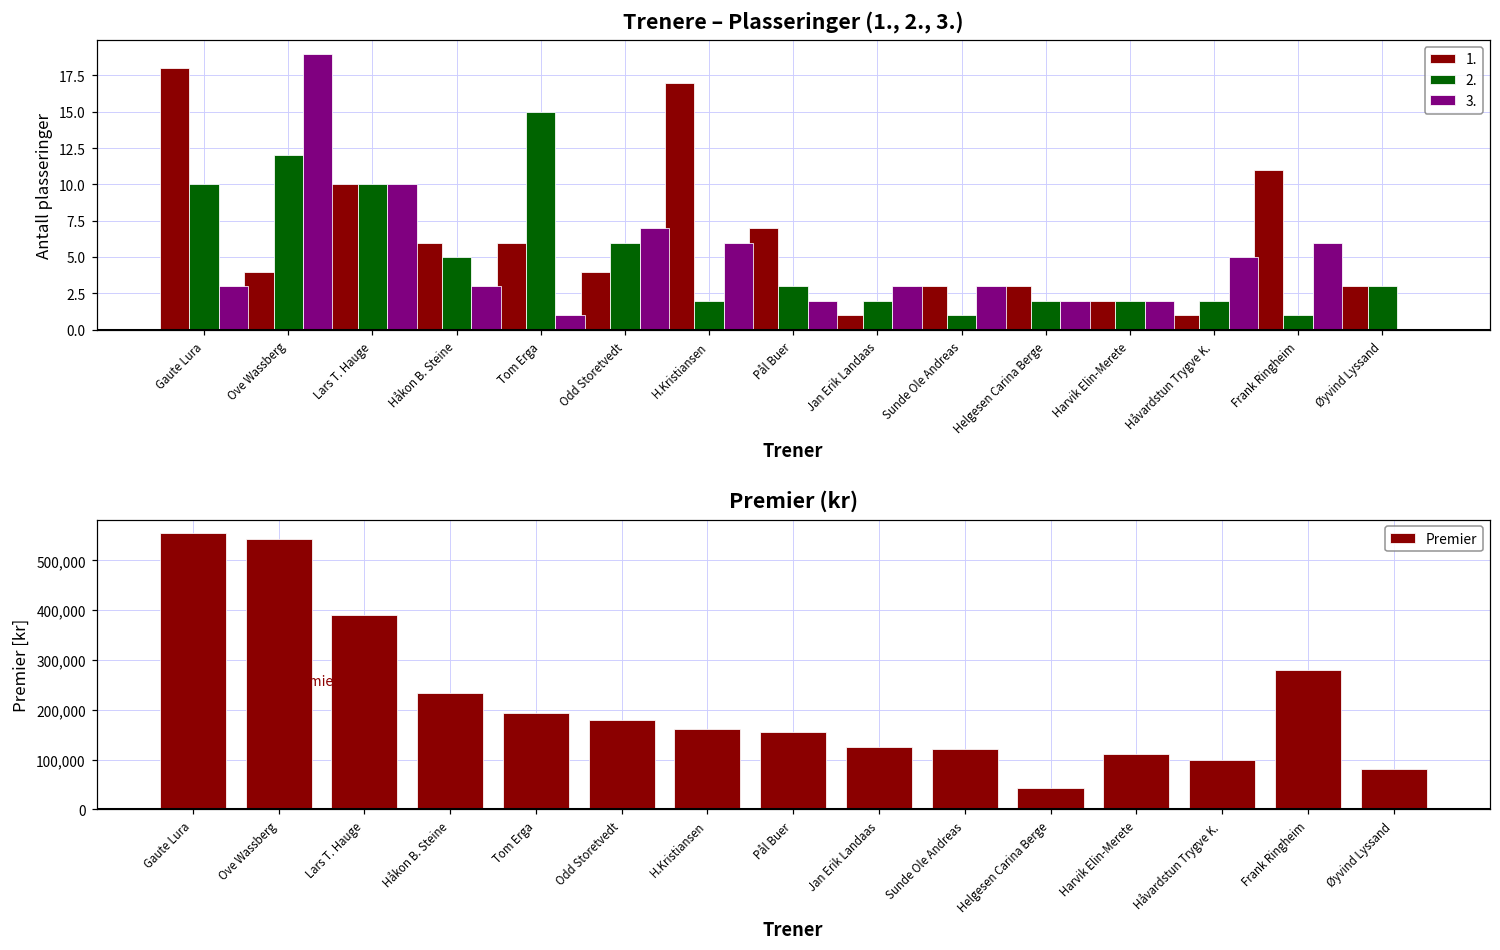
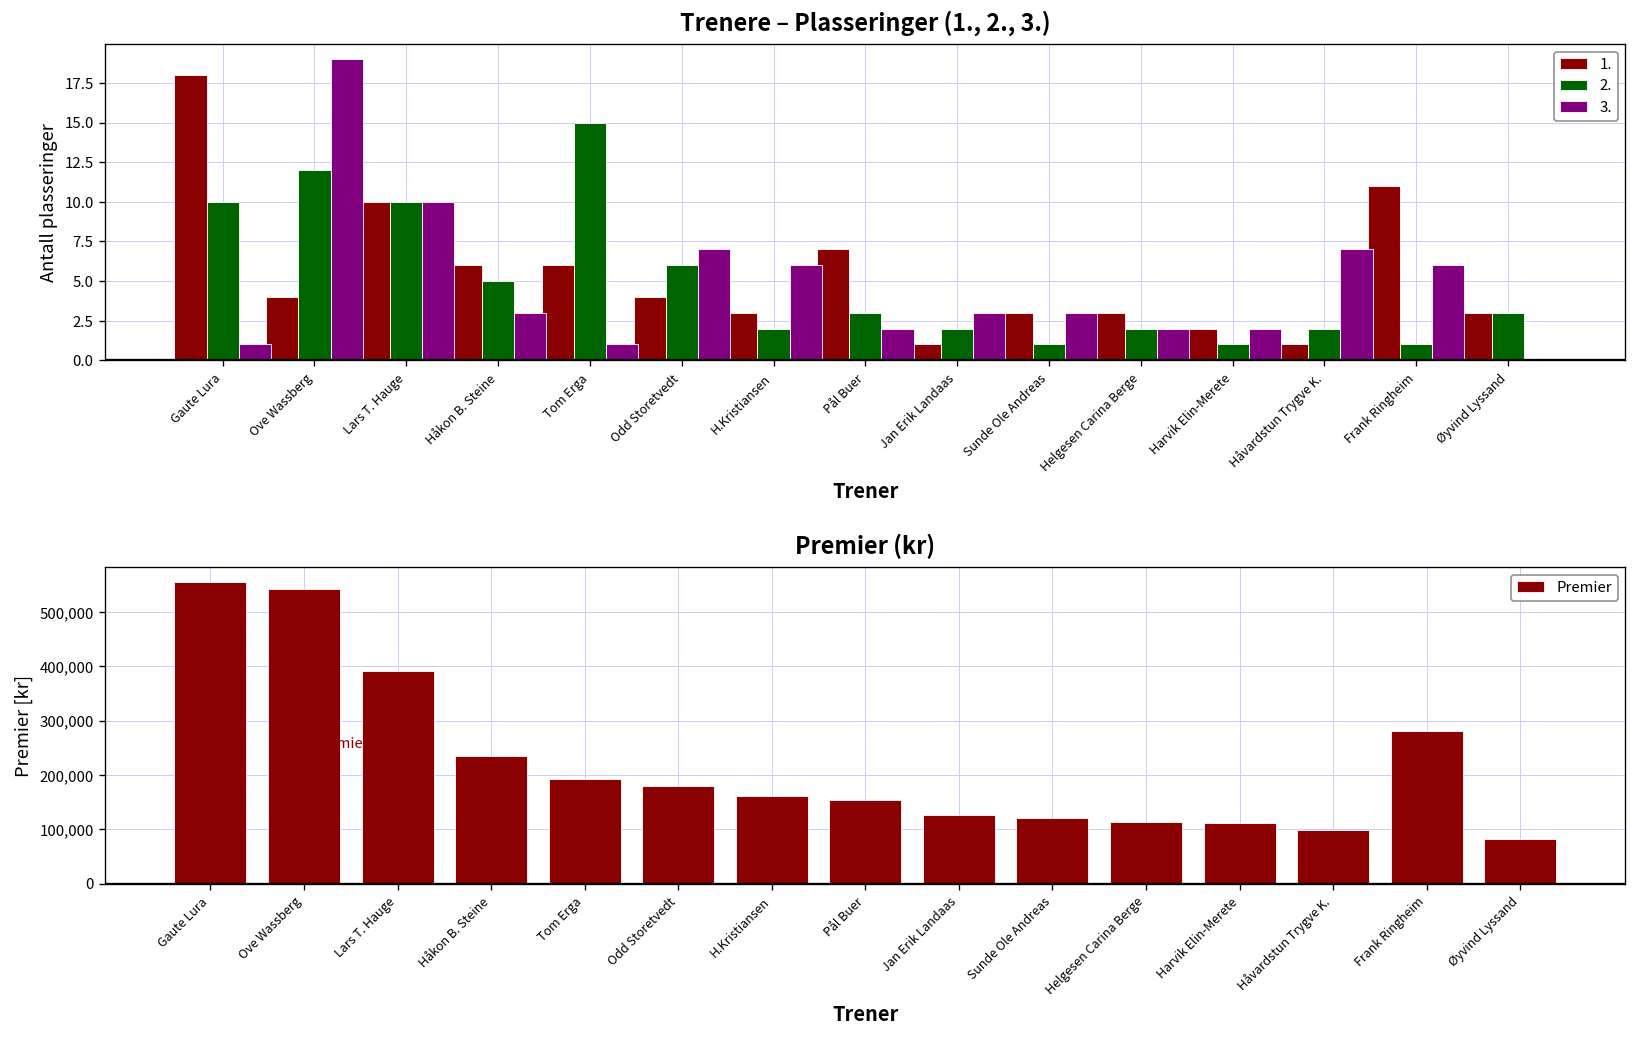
Trenere – Plasseringer (1., 2., 3.), 3., Gaute Lura: 3 -> 1
Trenere – Plasseringer (1., 2., 3.), 1., H.Kristiansen: 17 -> 3
Trenere – Plasseringer (1., 2., 3.), 2., Harvik Elin-Merete: 2 -> 1
Trenere – Plasseringer (1., 2., 3.), 3., Håvardstun Trygve K.: 5 -> 7
Premier (kr), Helgesen Carina Berge: 40,000 -> 110,000
